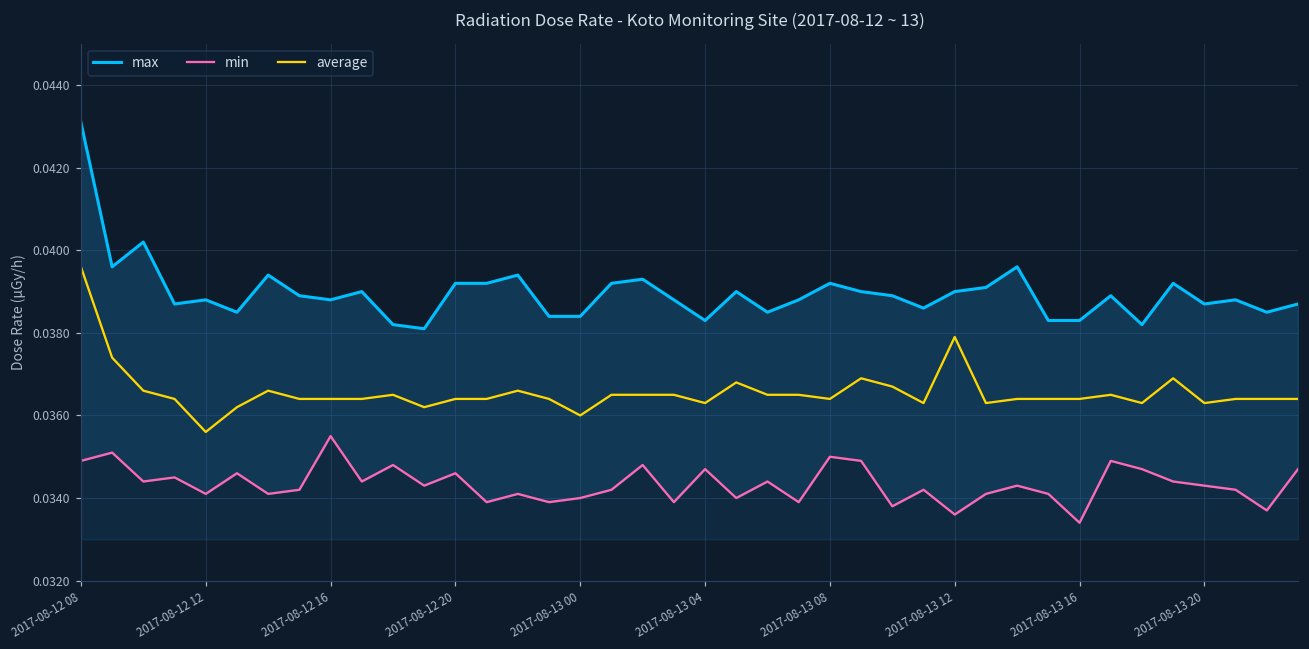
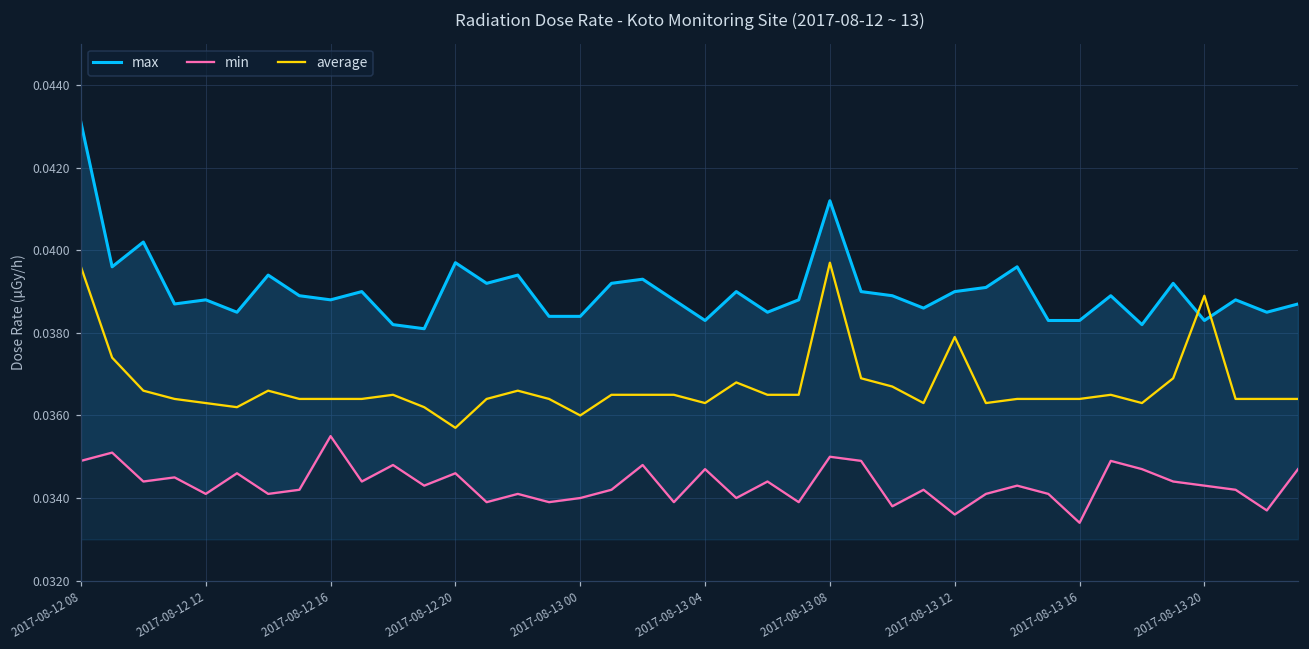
average, 2017-08-12 12: 0.0356 -> 0.0363
max, 2017-08-12 20: 0.0392 -> 0.0397
average, 2017-08-12 20: 0.0364 -> 0.0357
max, 2017-08-13 08: 0.0392 -> 0.0412
average, 2017-08-13 08: 0.0364 -> 0.0397
max, 2017-08-13 20: 0.0387 -> 0.0383
average, 2017-08-13 20: 0.0363 -> 0.0389
